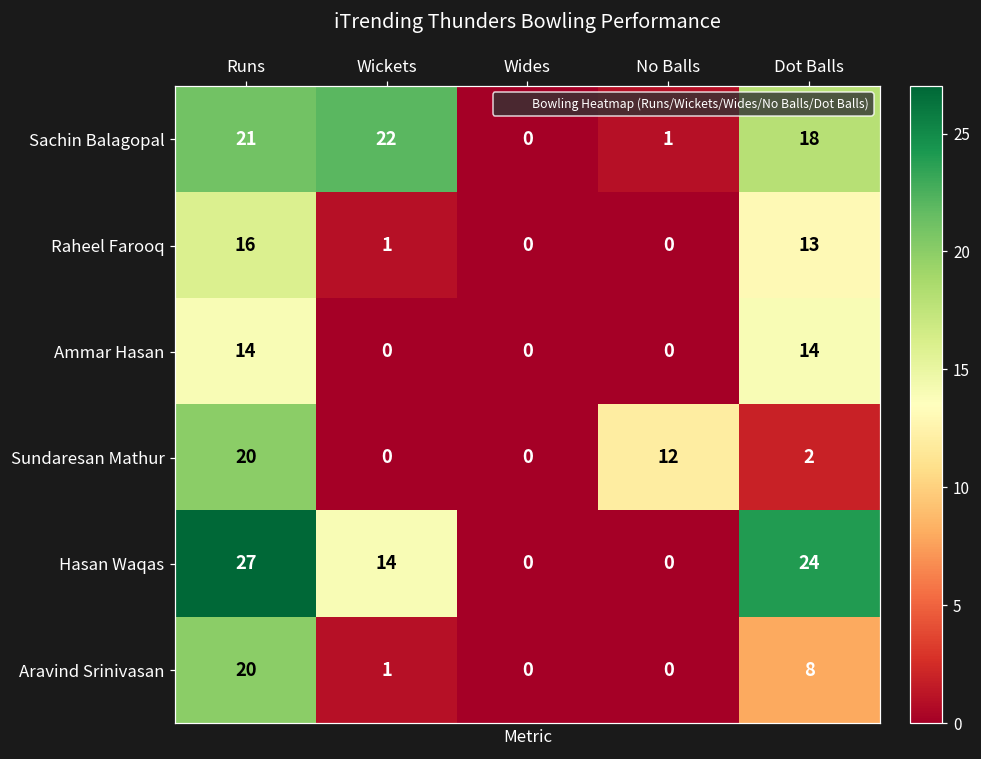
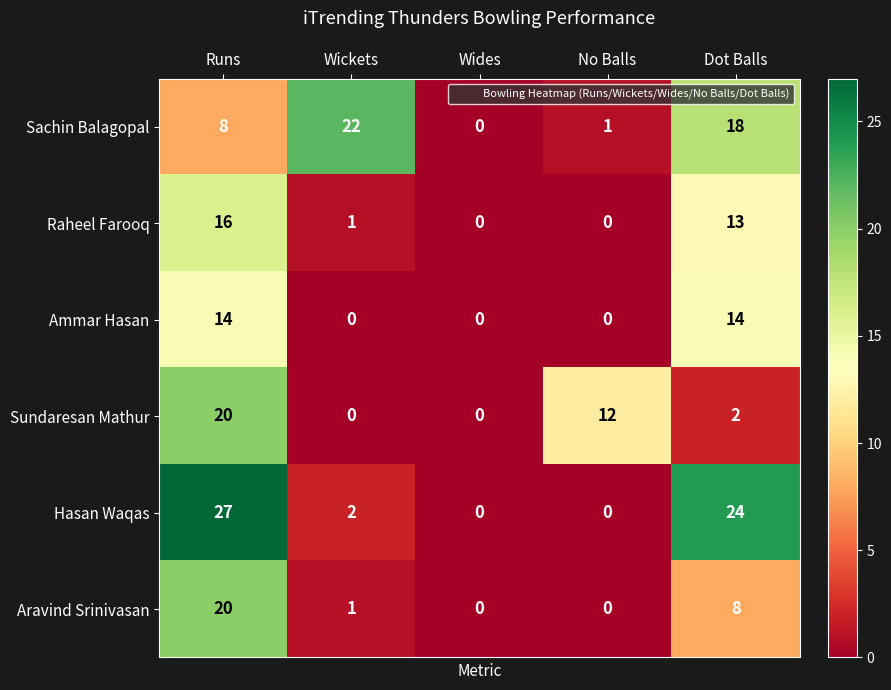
Sachin Balagopal, Runs: 21 -> 8
Hasan Waqas, Wickets: 14 -> 2
